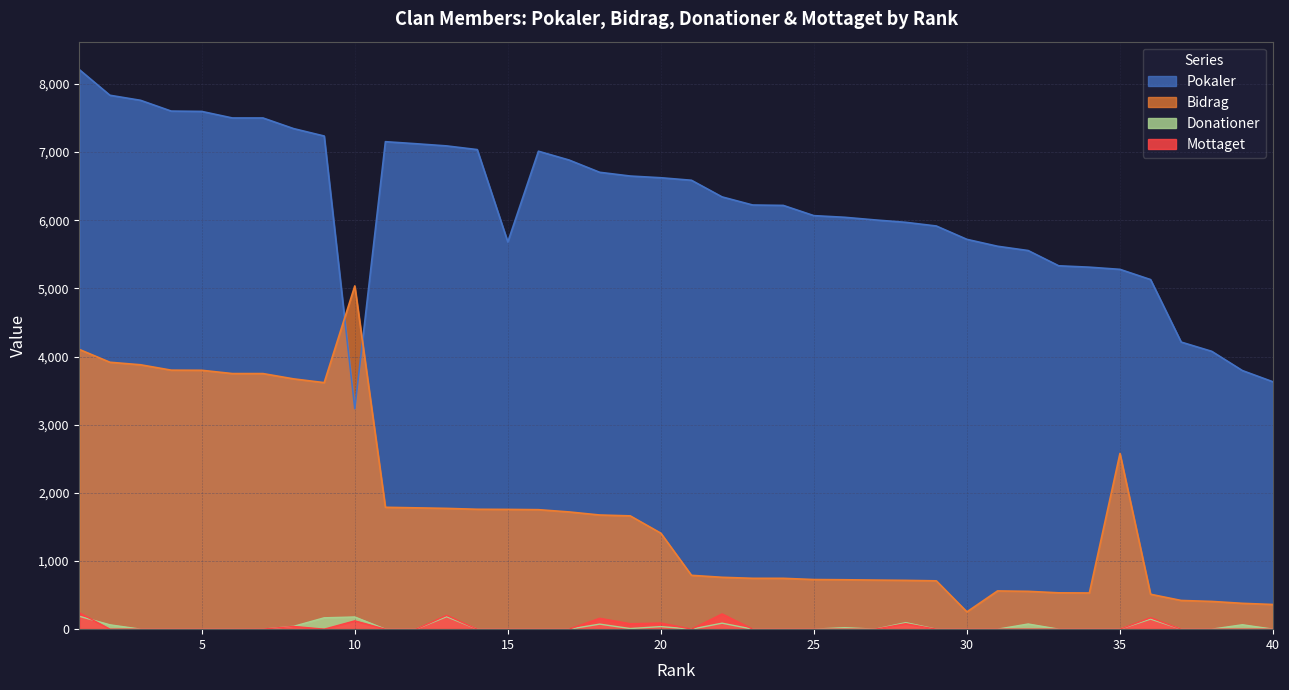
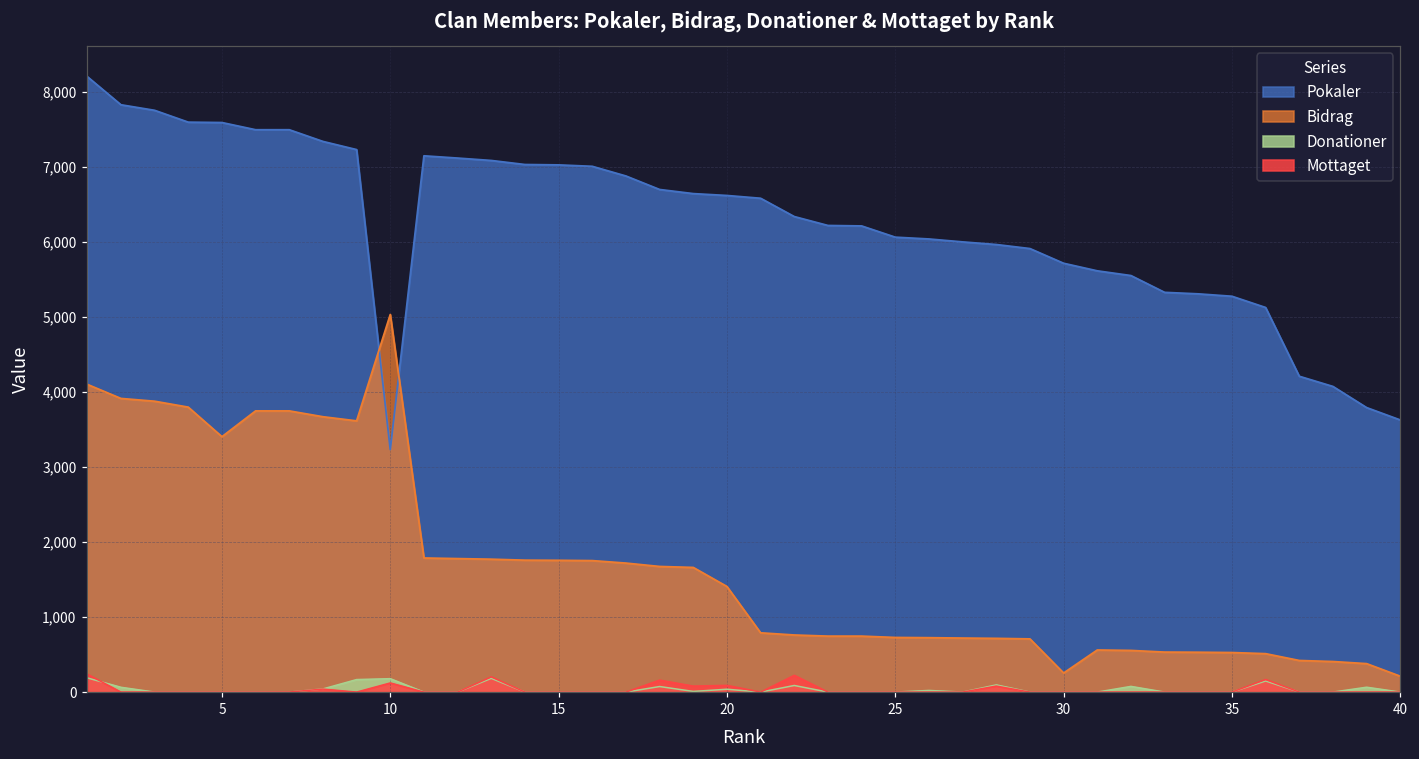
Bidrag, 5: 3,800 -> 3,400
Pokaler, 15: 5,700 -> 7,000
Bidrag, 35: 2,600 -> 500
Bidrag, 40: 400 -> 200
